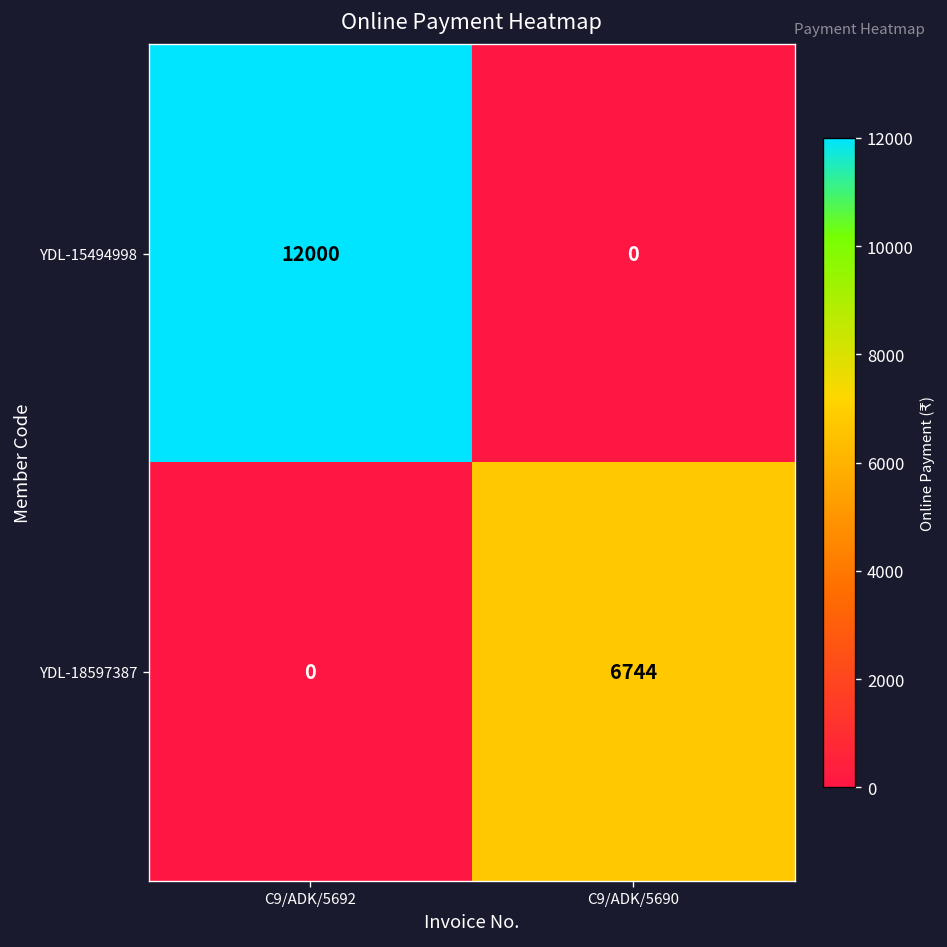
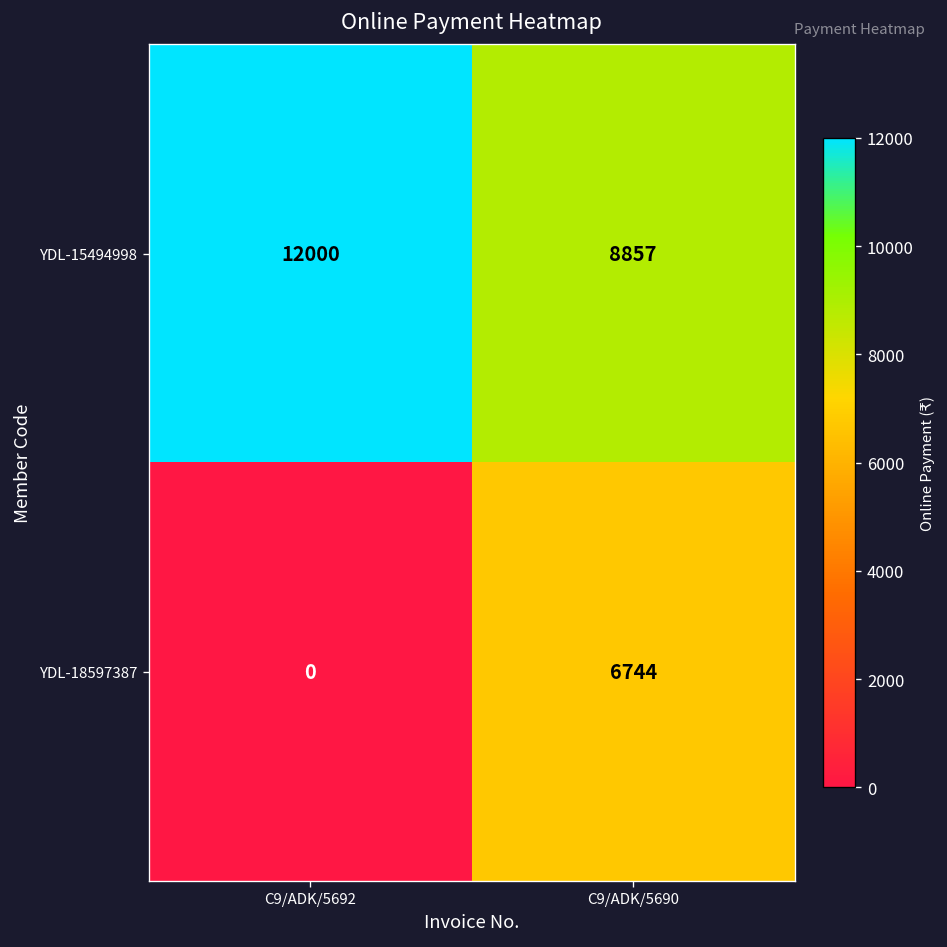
YDL-15494998, C9/ADK/5690: 0 -> 8857
